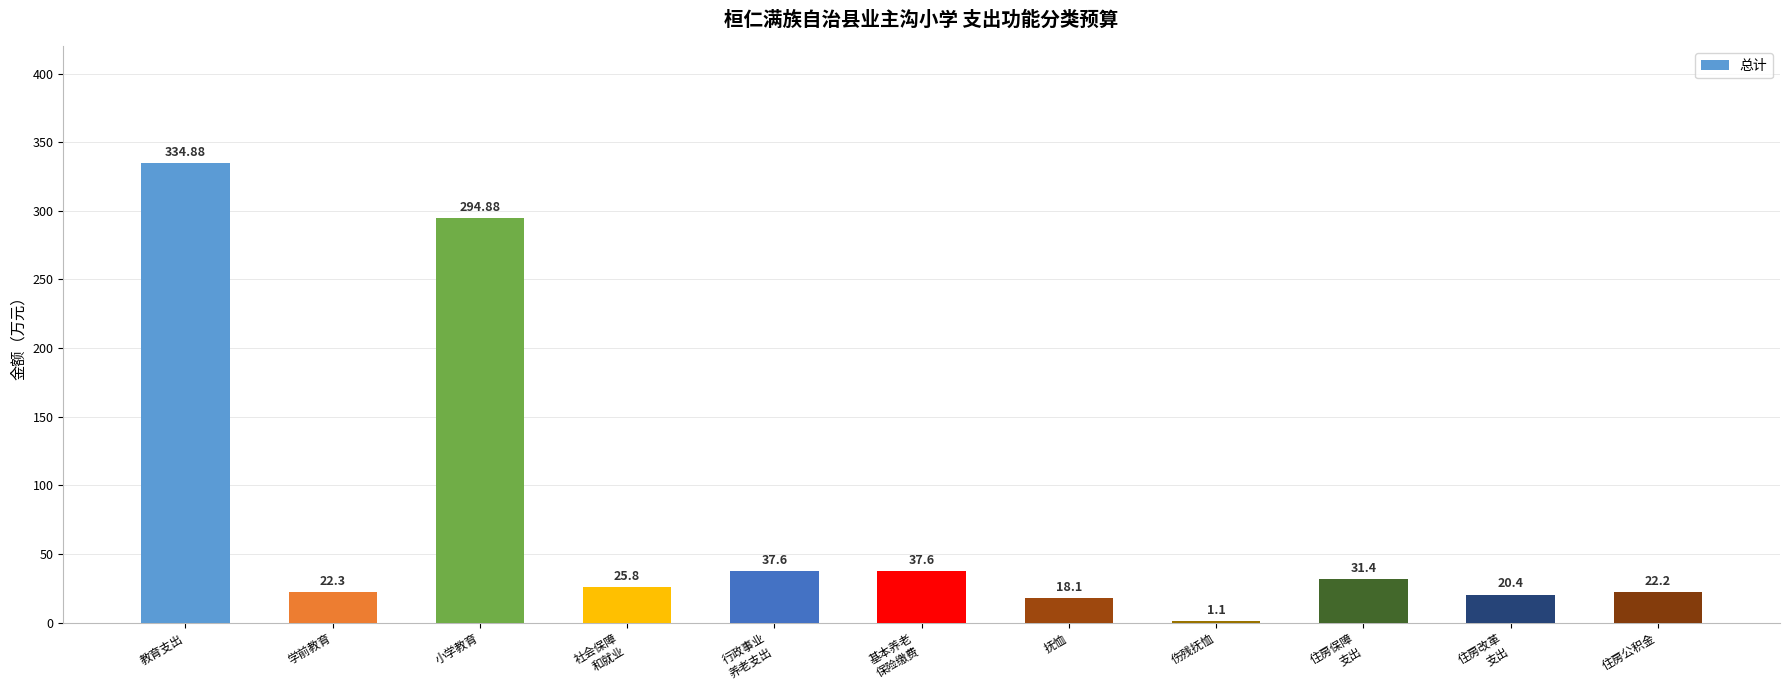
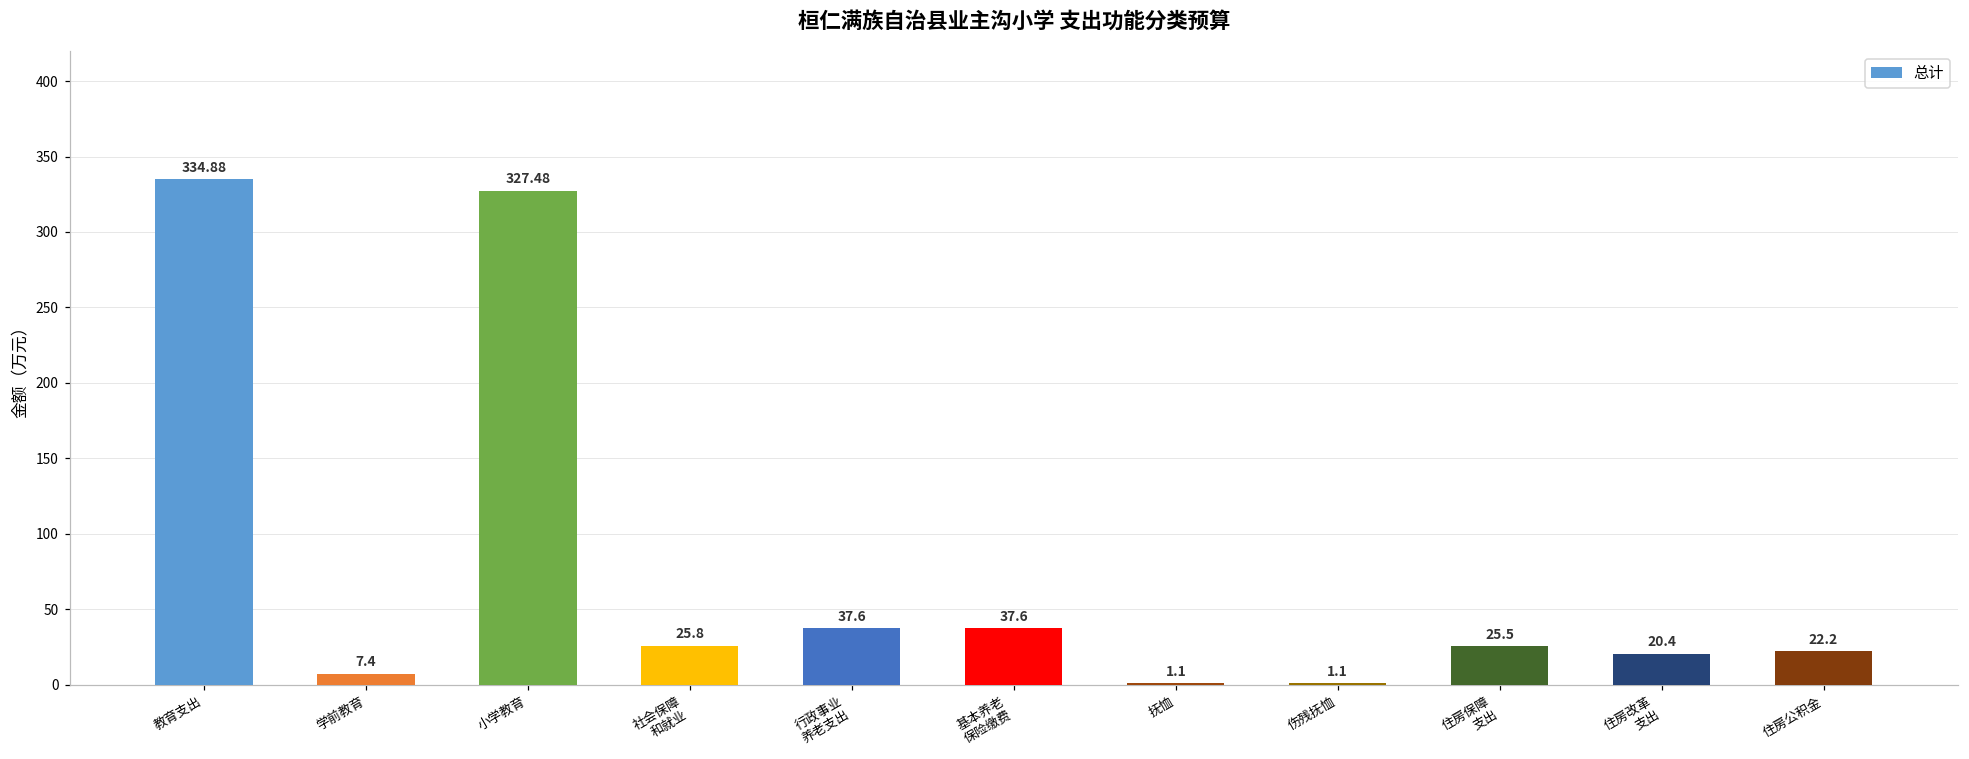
学前教育: 22.3 -> 7.4
小学教育: 294.88 -> 327.48
抚恤: 18.1 -> 1.1
住房保障 支出: 31.4 -> 25.5
